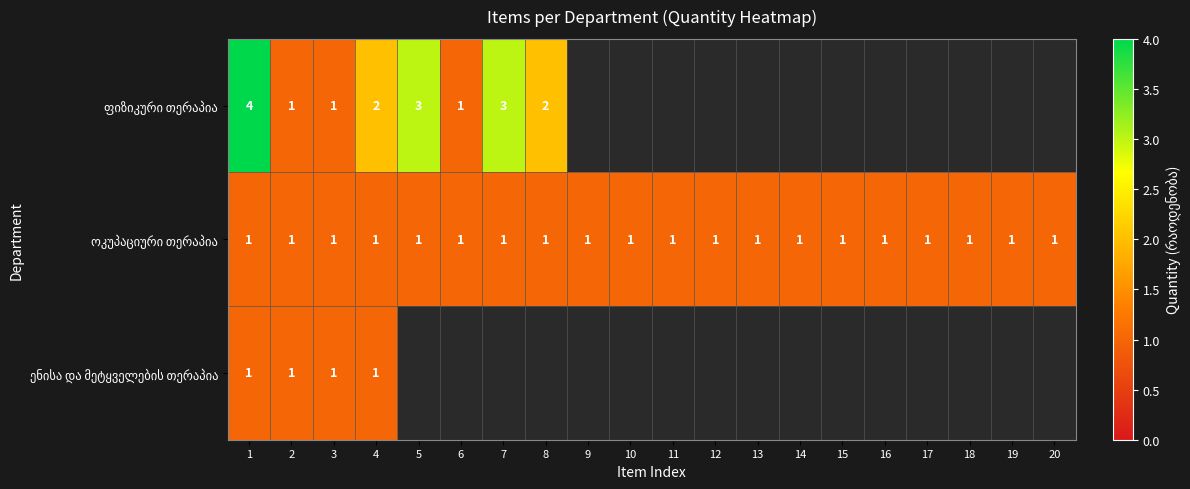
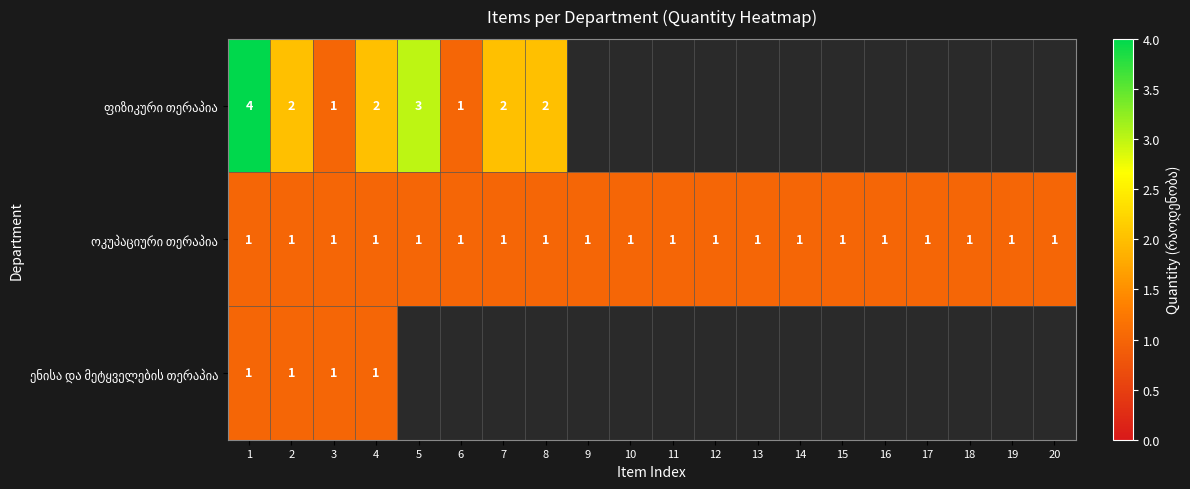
ფიზიკური თერაპია, 2: 1 -> 2
ფიზიკური თერაპია, 7: 3 -> 2
